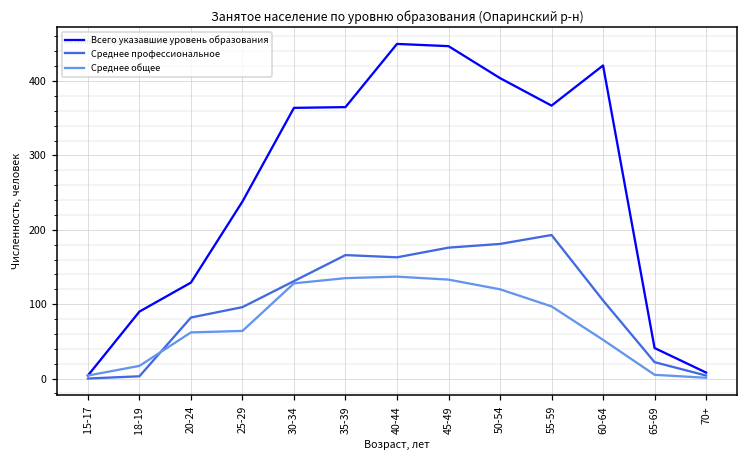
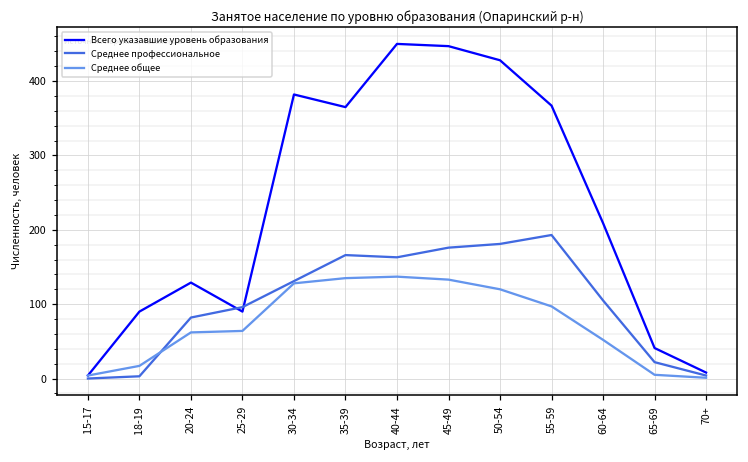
Всего указавшие уровень образования, 25-29: 240 -> 90
Всего указавшие уровень образования, 30-34: 360 -> 380
Всего указавшие уровень образования, 50-54: 400 -> 430
Всего указавшие уровень образования, 60-64: 420 -> 210
